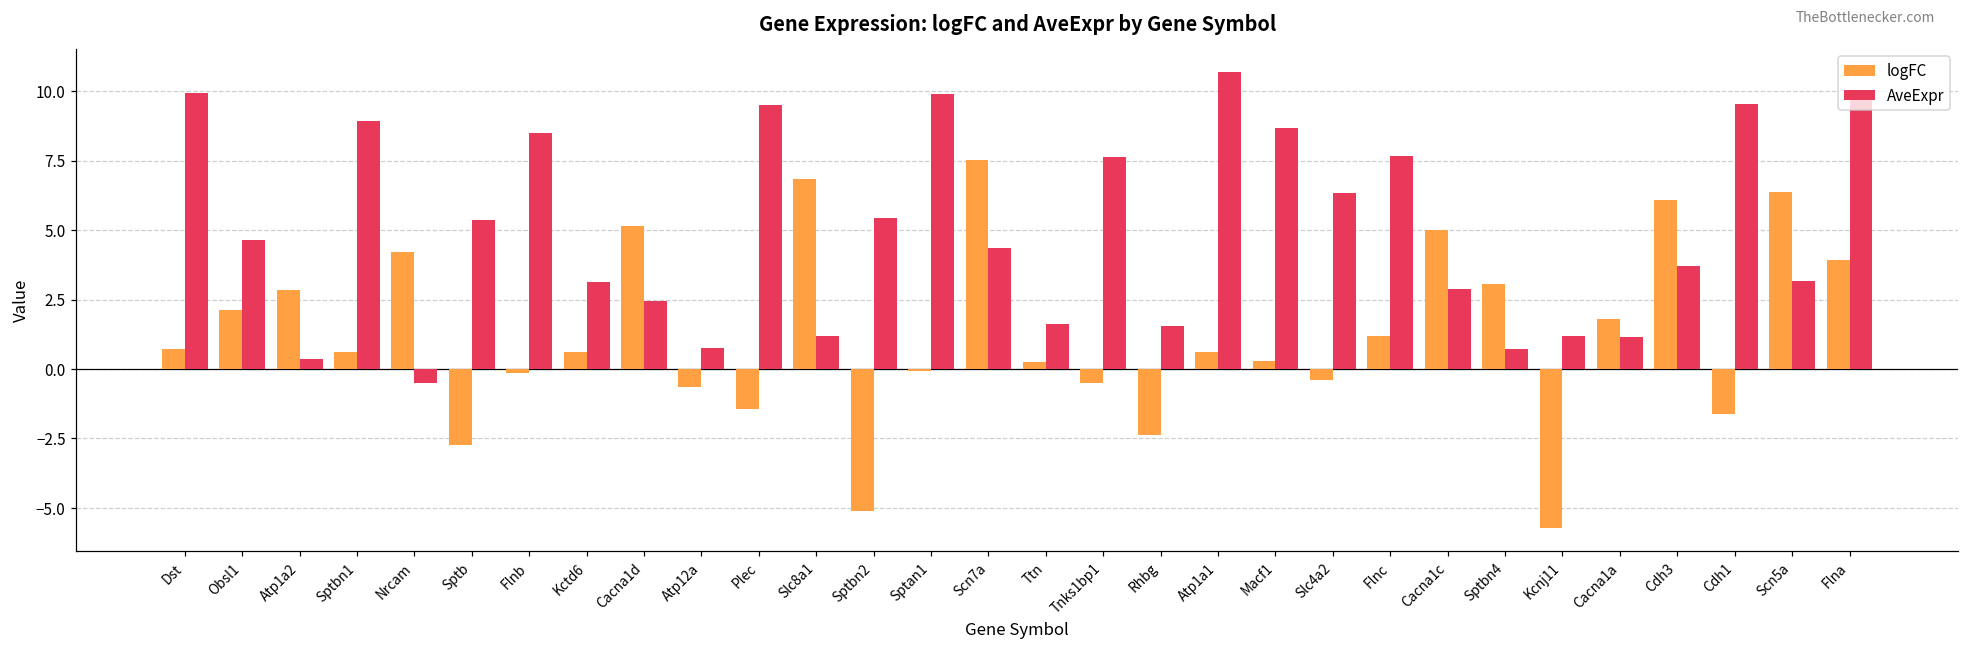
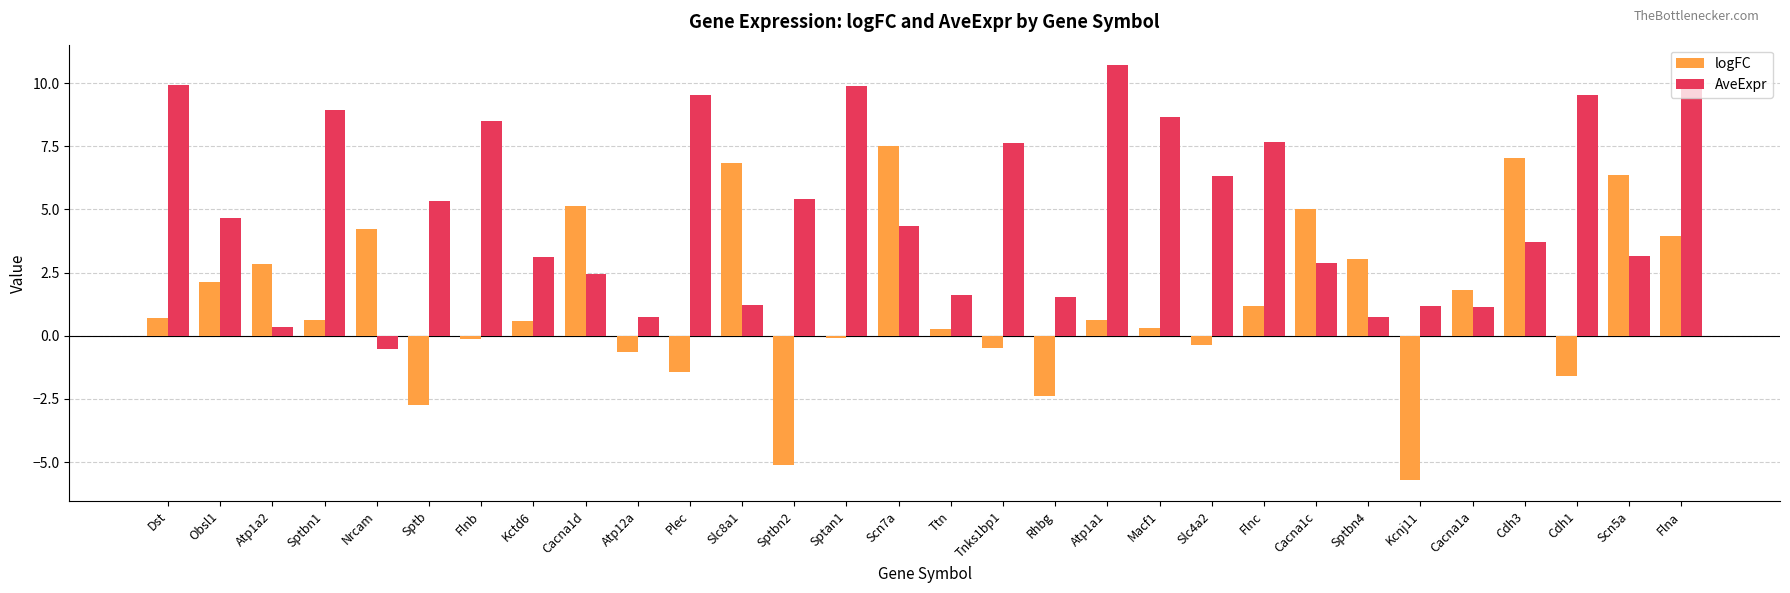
logFC, Cdh3: 6.1 -> 7.1
